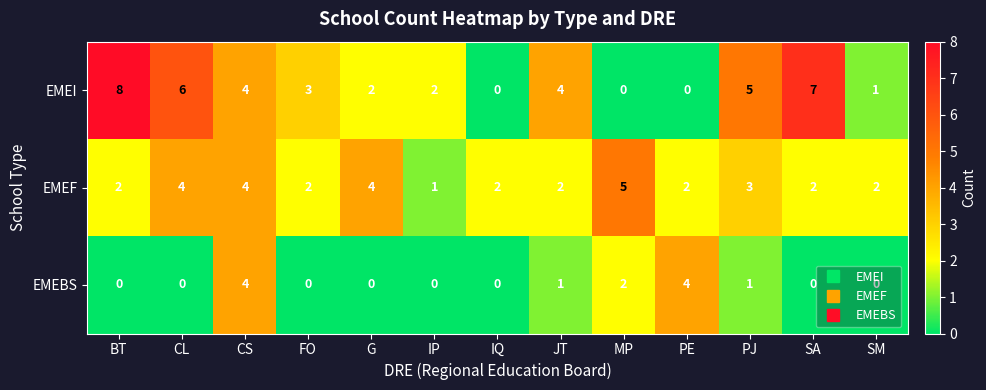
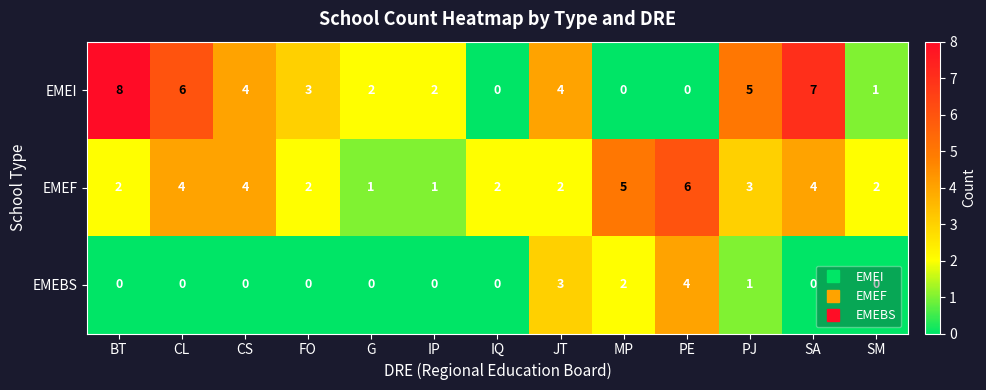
EMEF, G: 4 -> 1
EMEF, PE: 2 -> 6
EMEF, SA: 2 -> 4
EMEBS, CS: 4 -> 0
EMEBS, JT: 1 -> 3
